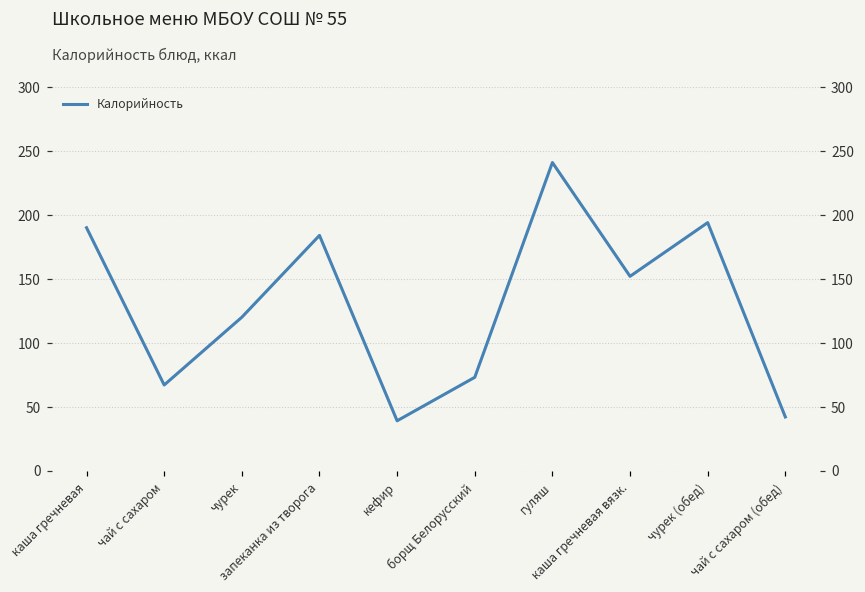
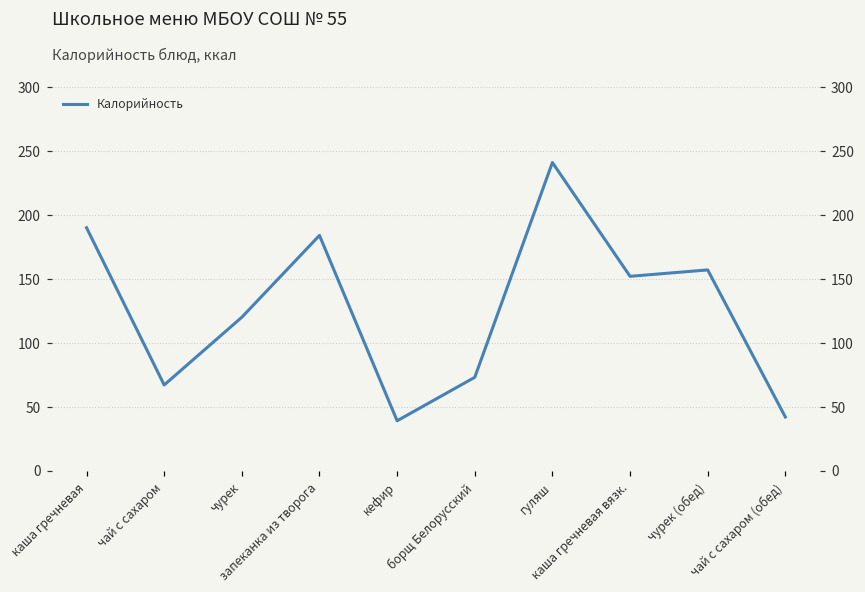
чурек (обед): 194 -> 157
